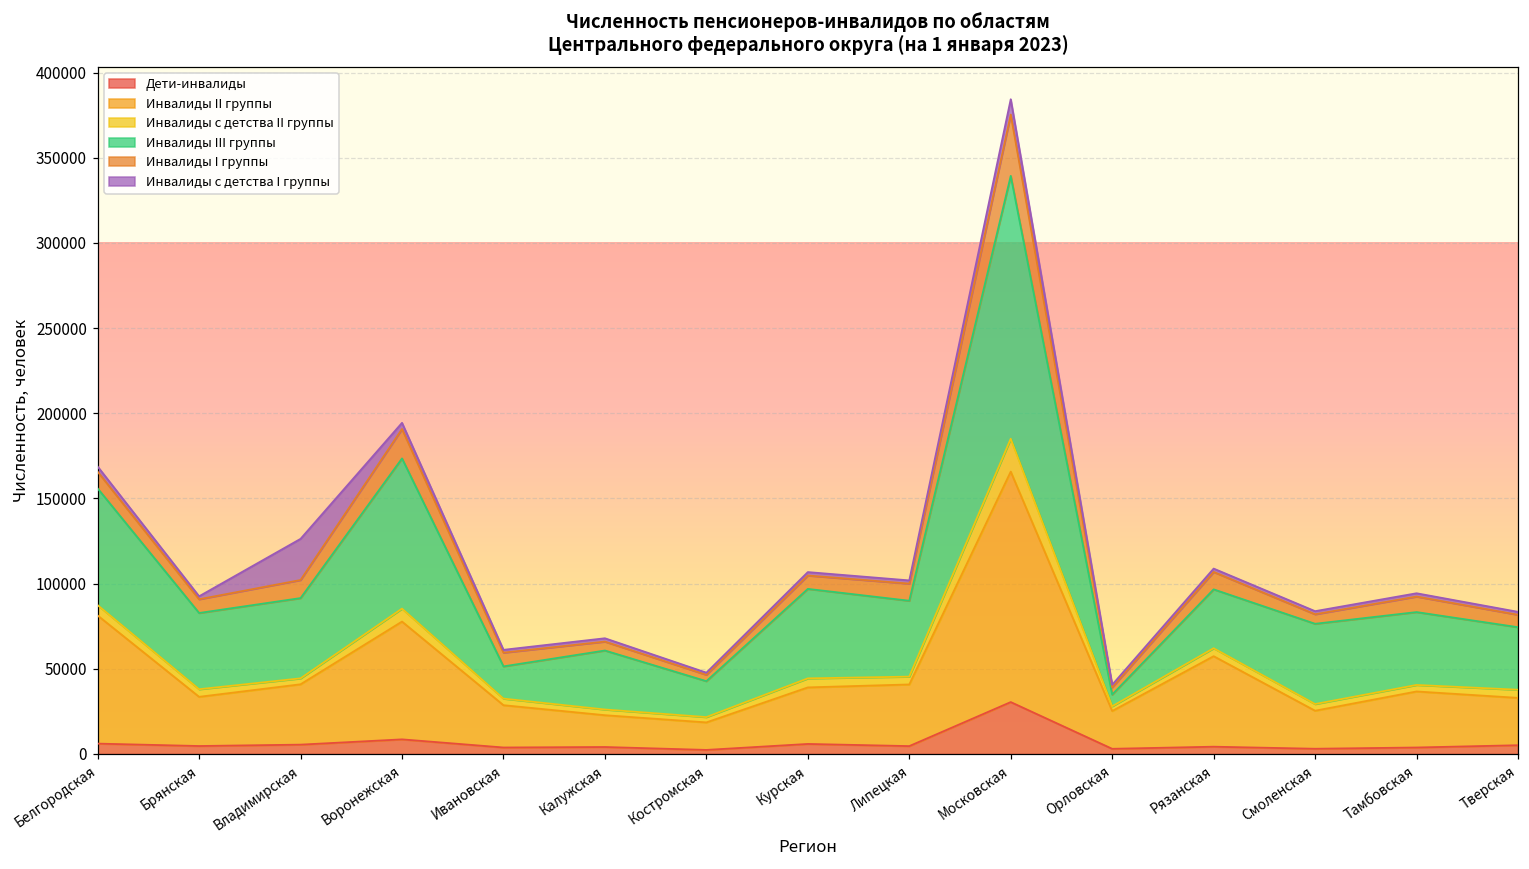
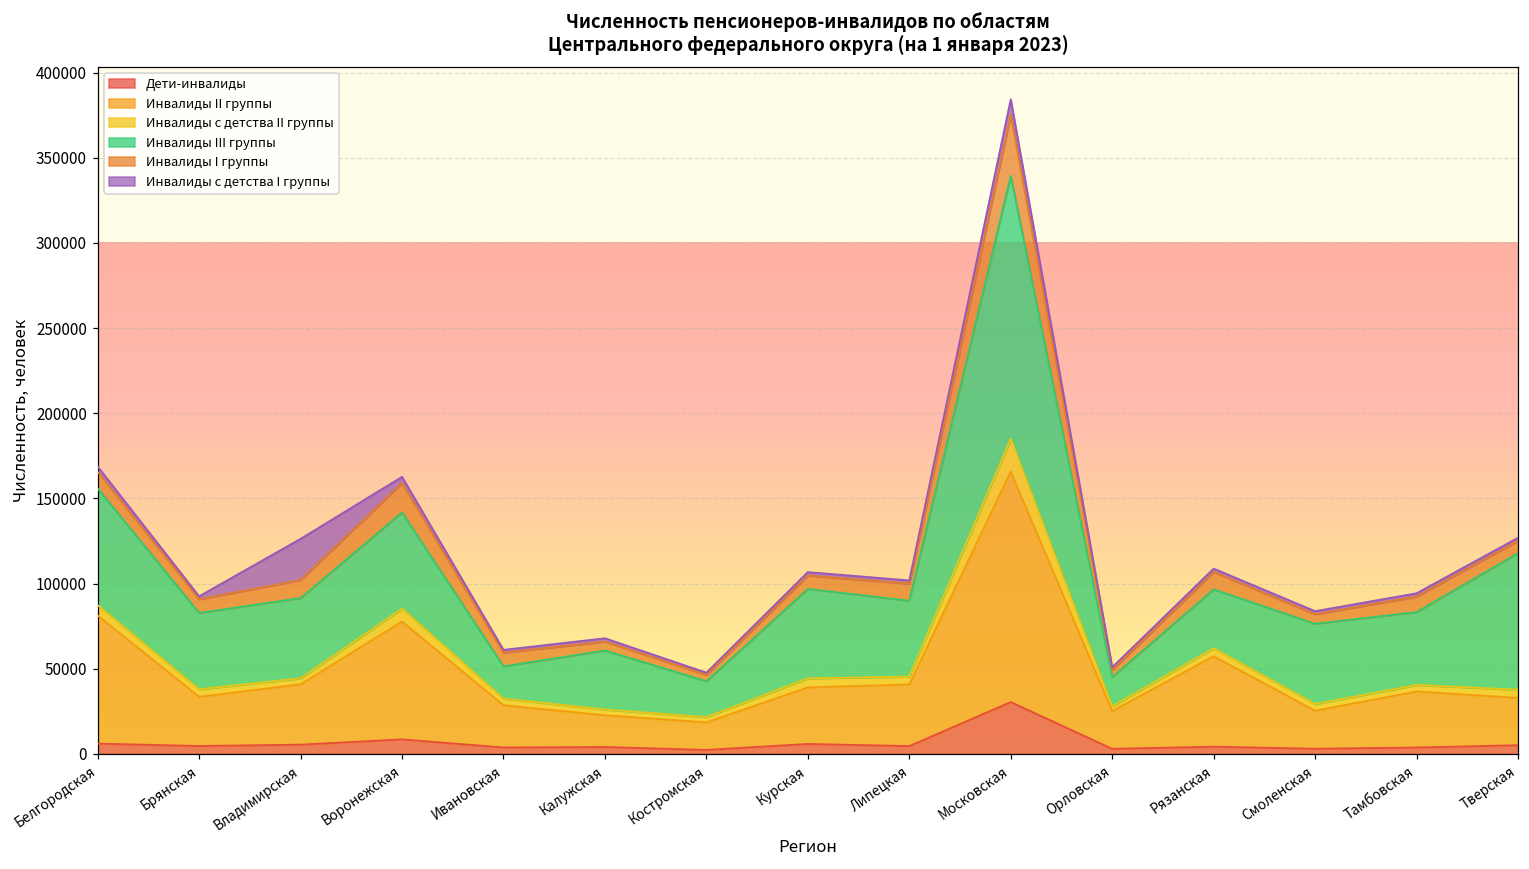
Инвалиды III группы, Воронежская: 88000 -> 56000
Инвалиды III группы, Орловская: 7000 -> 17000
Инвалиды III группы, Тверская: 37000 -> 80000
